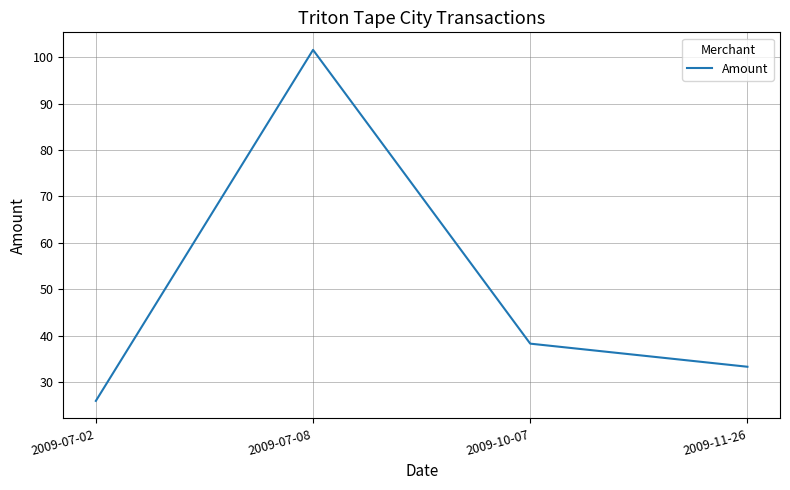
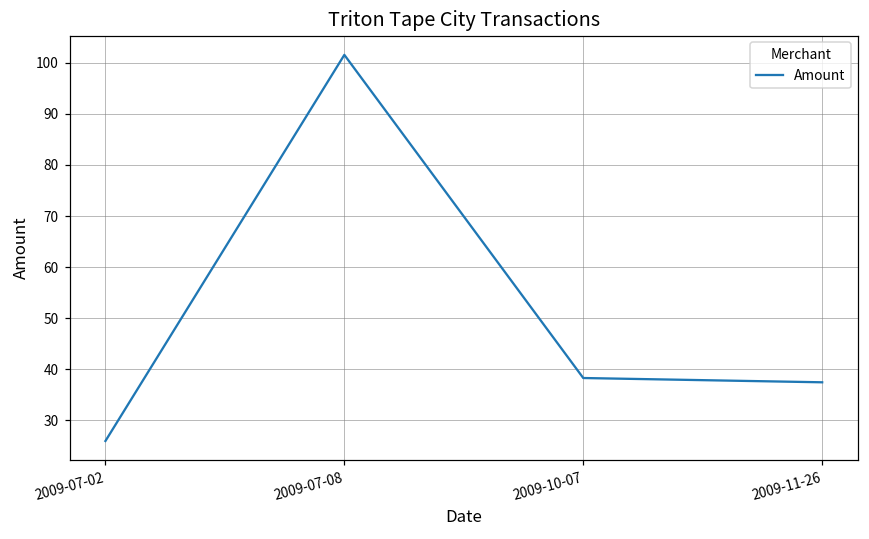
2009-11-26: 33 -> 37
